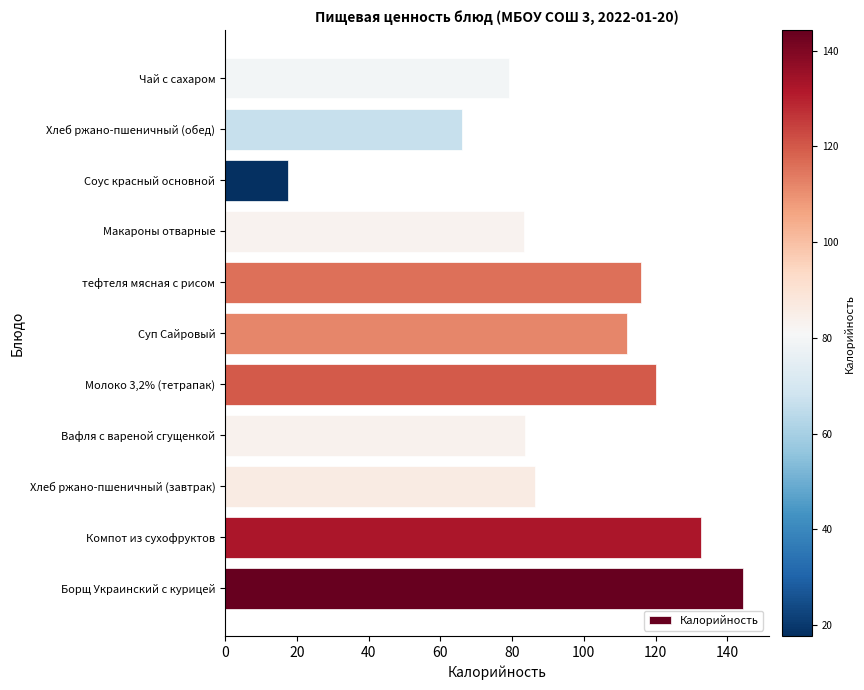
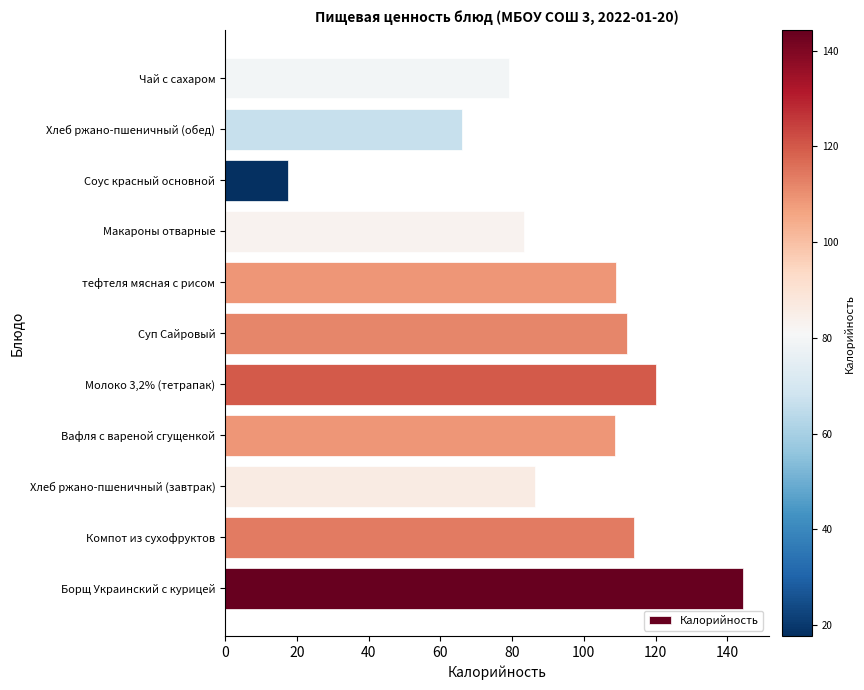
тефтеля мясная с рисом: 116 -> 109
Вафля с вареной сгущенкой: 84 -> 109
Компот из сухофруктов: 133 -> 114
